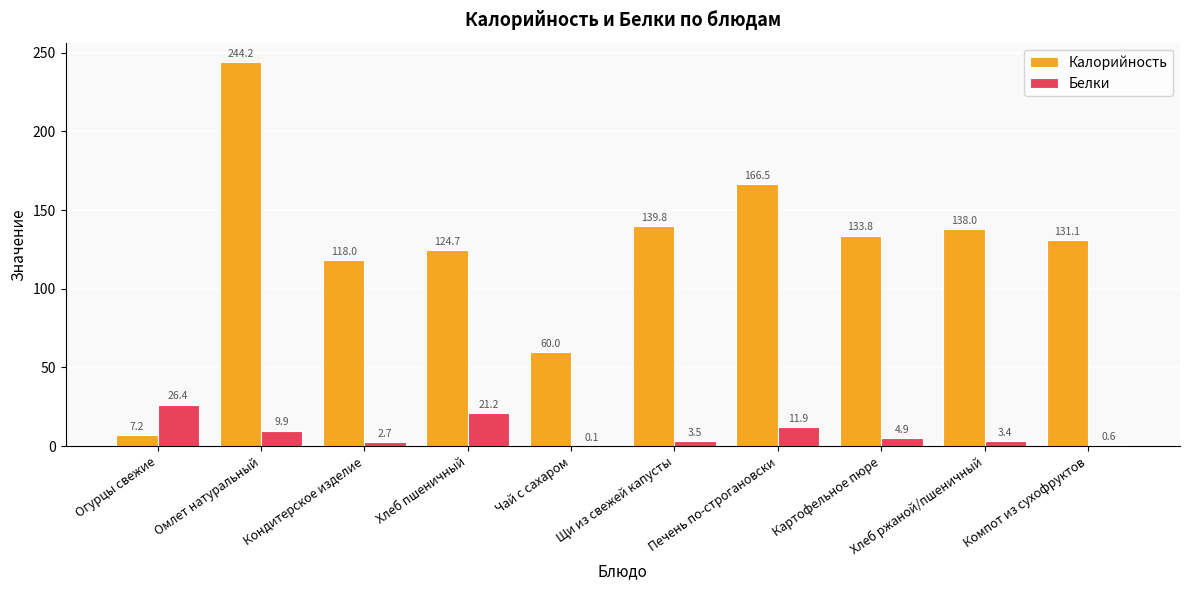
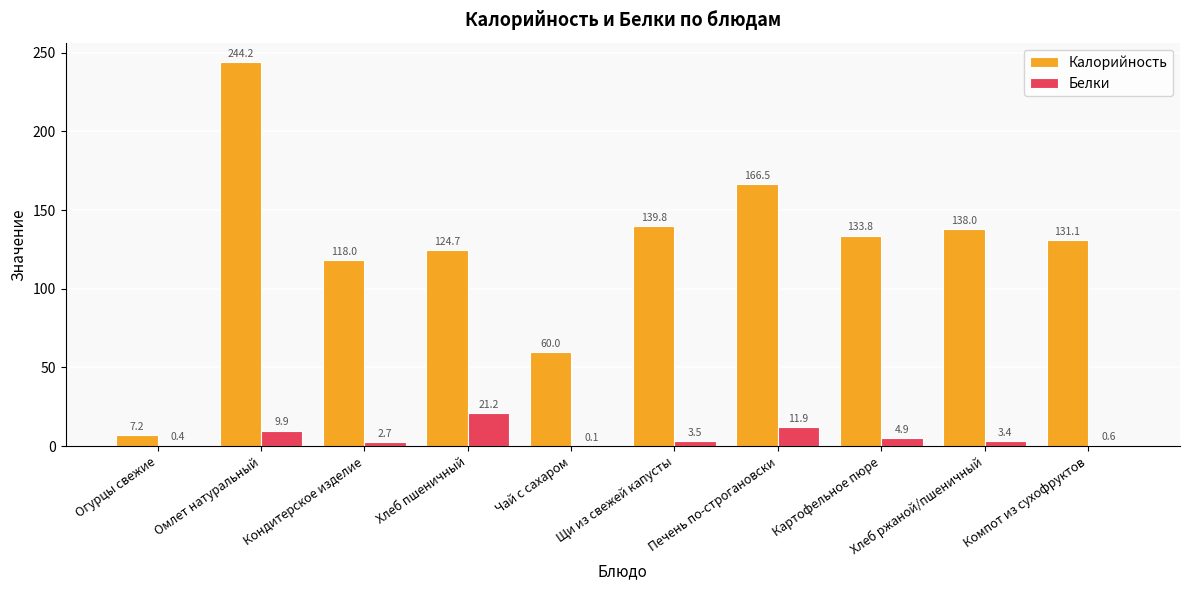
Белки, Огурцы свежие: 26.4 -> 0.4
